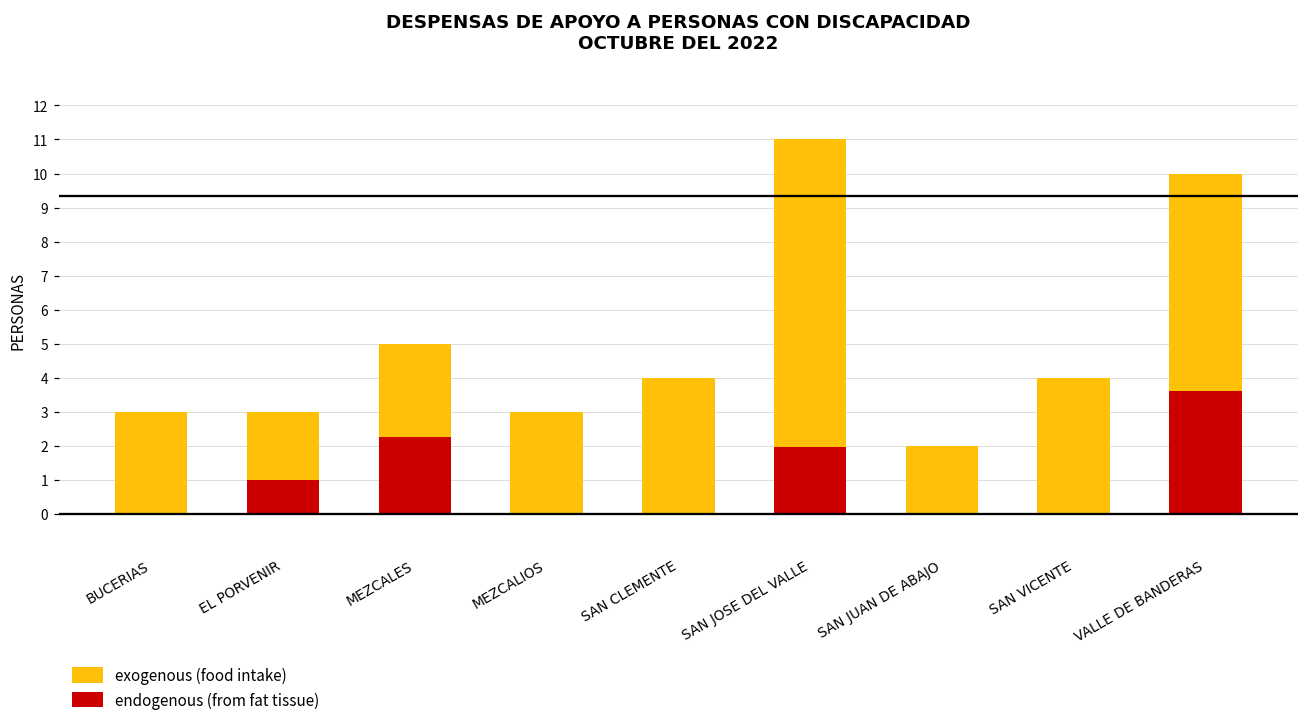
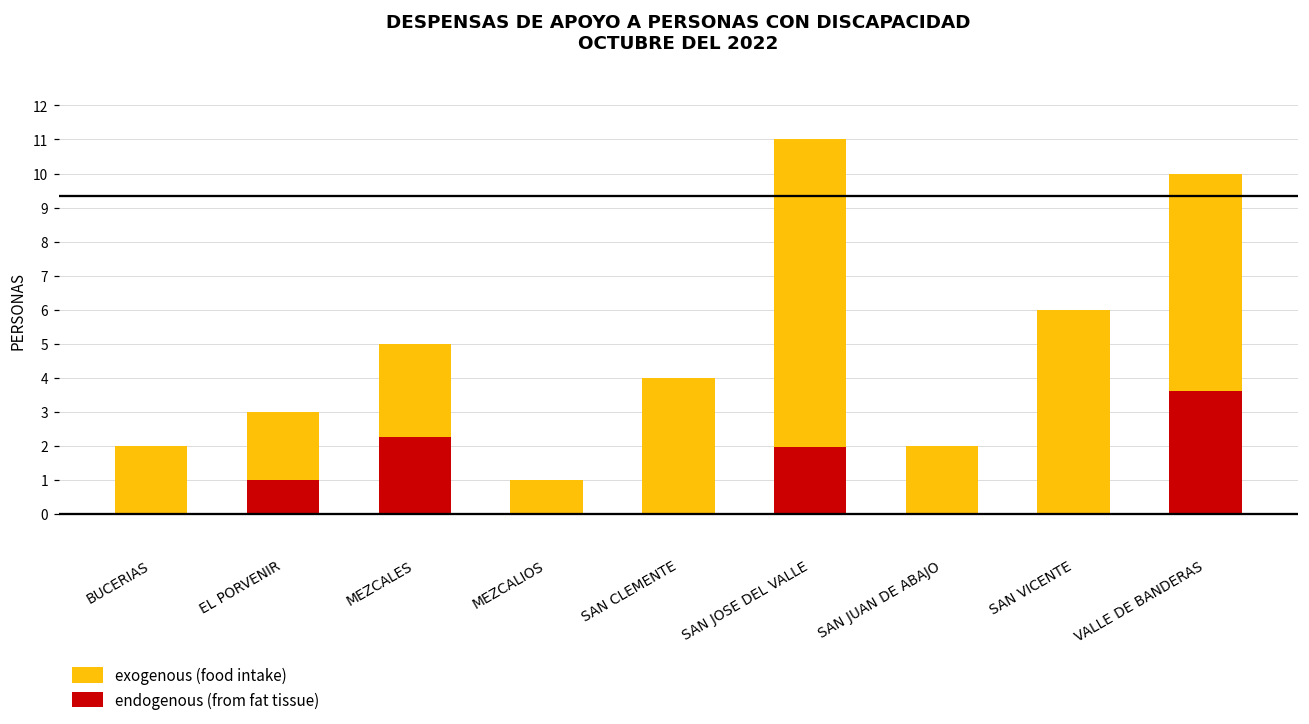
exogenous (food intake), BUCERIAS: 3 -> 2
exogenous (food intake), MEZCALIOS: 3 -> 1
exogenous (food intake), SAN VICENTE: 4 -> 6
